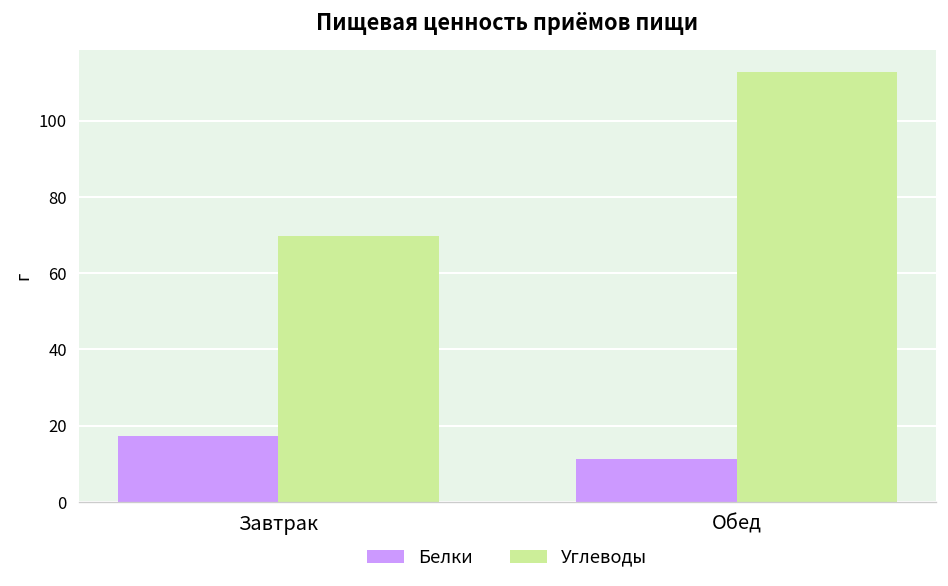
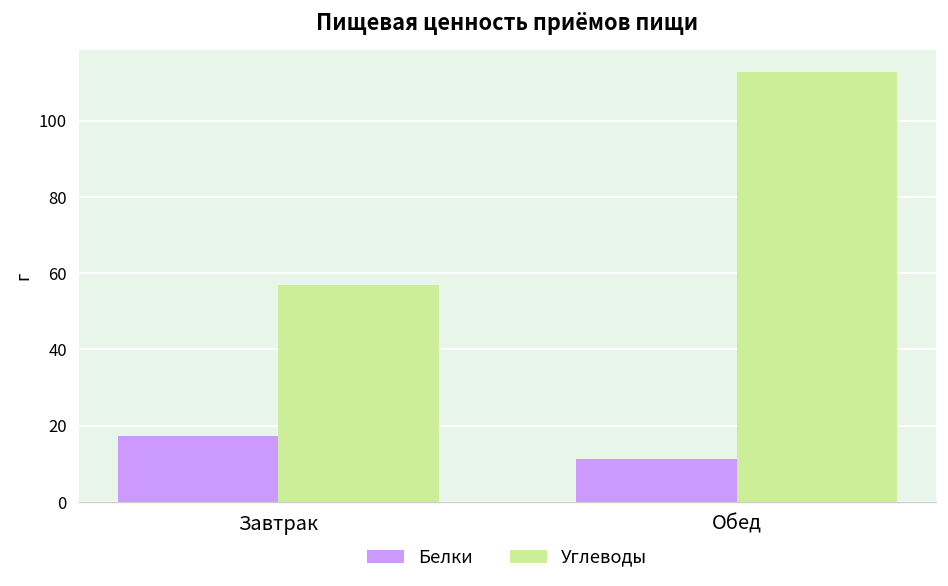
Углеводы, Завтрак: 70 -> 57
